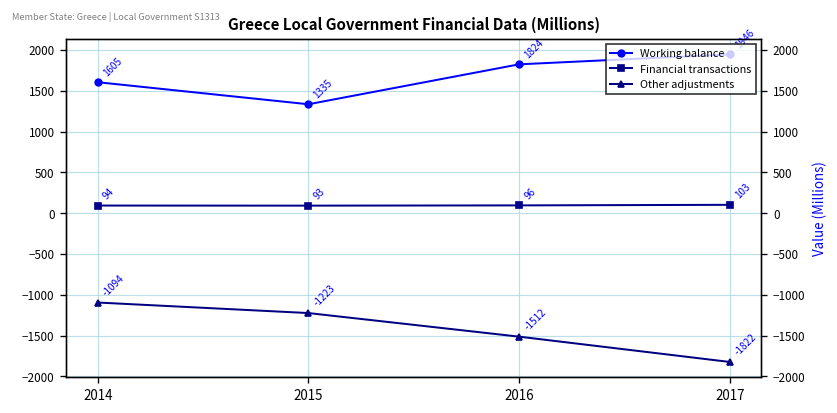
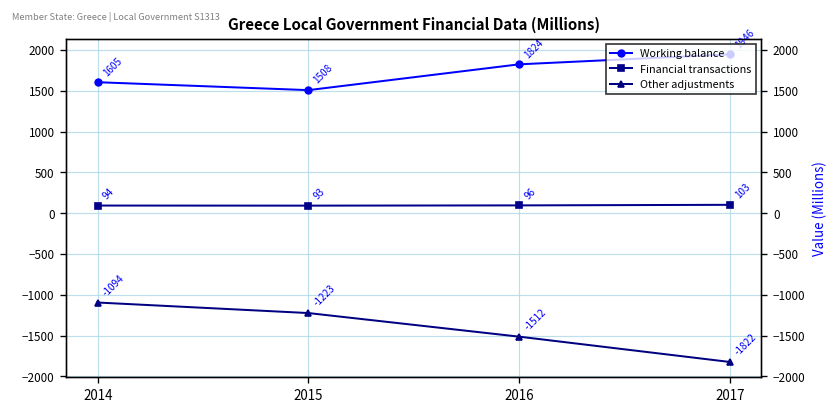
Working balance, 2015: 1335 -> 1508
